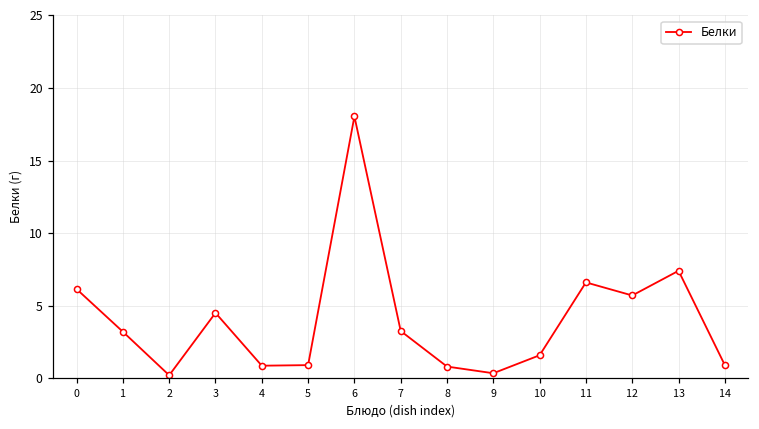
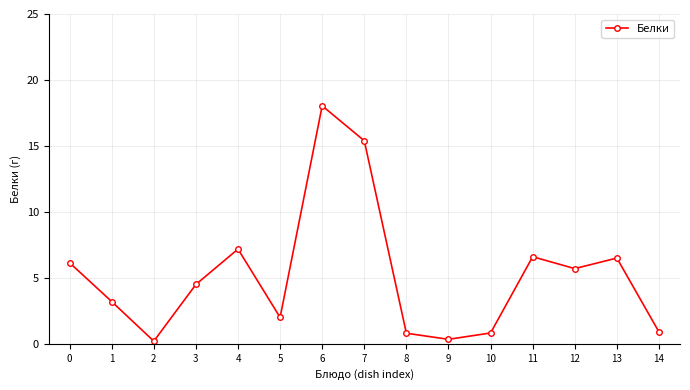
4: 0.9 -> 7.2
5: 0.9 -> 2.0
7: 3.3 -> 15.4
10: 1.6 -> 0.8
13: 7.4 -> 6.5
